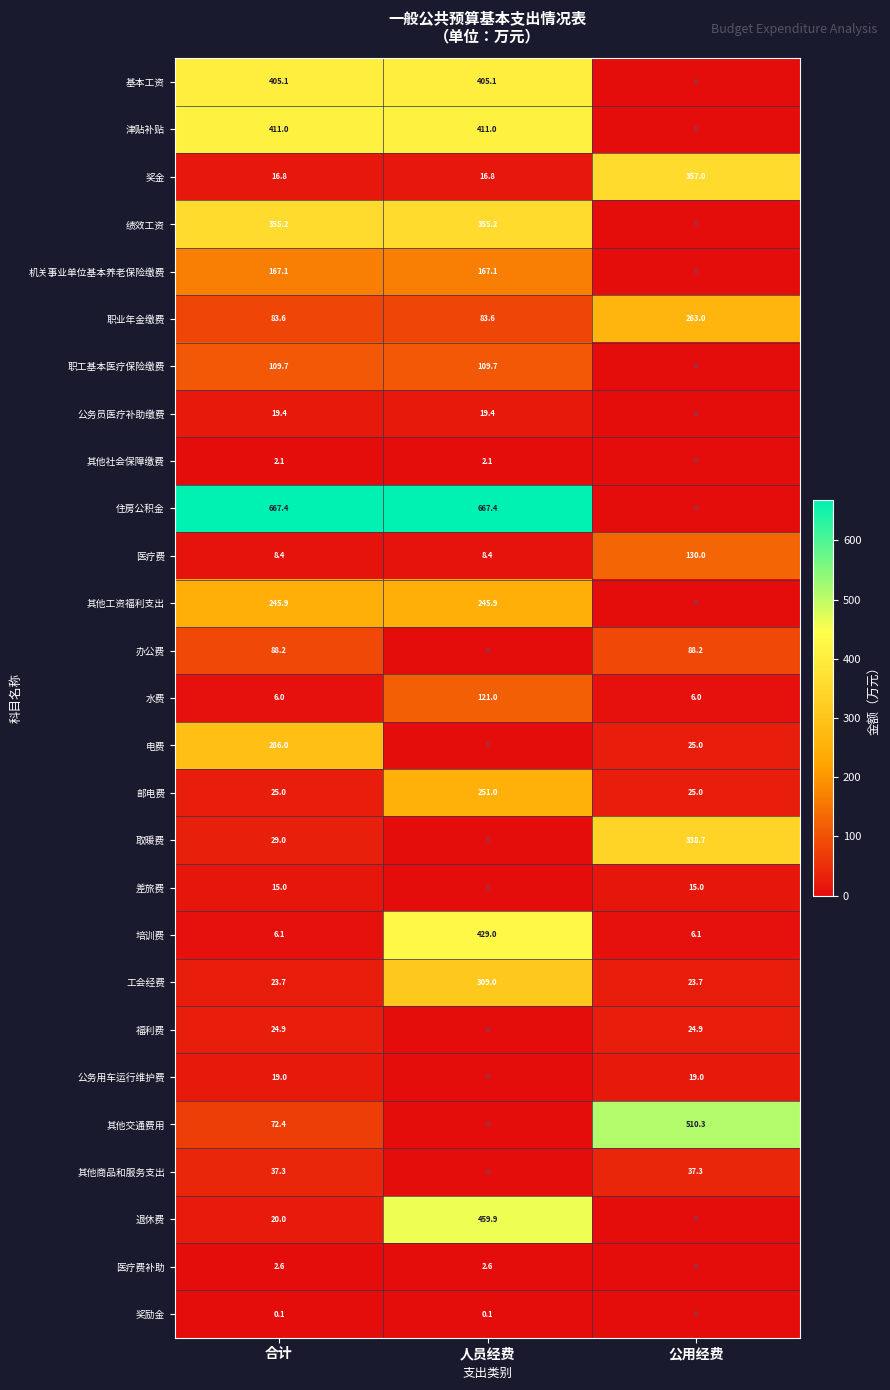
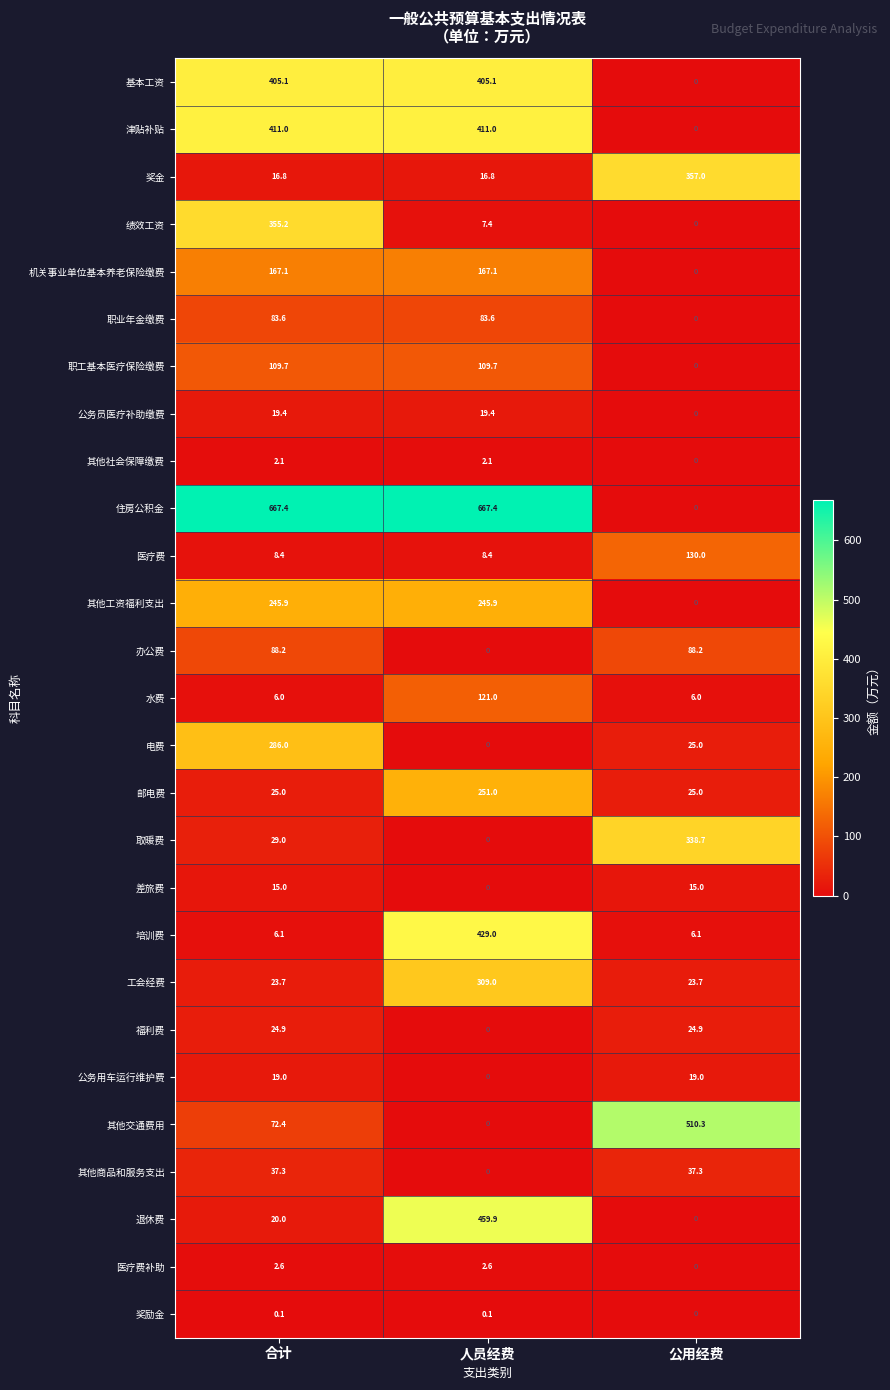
绩效工资, 人员经费: 355.2 -> 7.4
职业年金缴费, 公用经费: 263.0 -> 0
